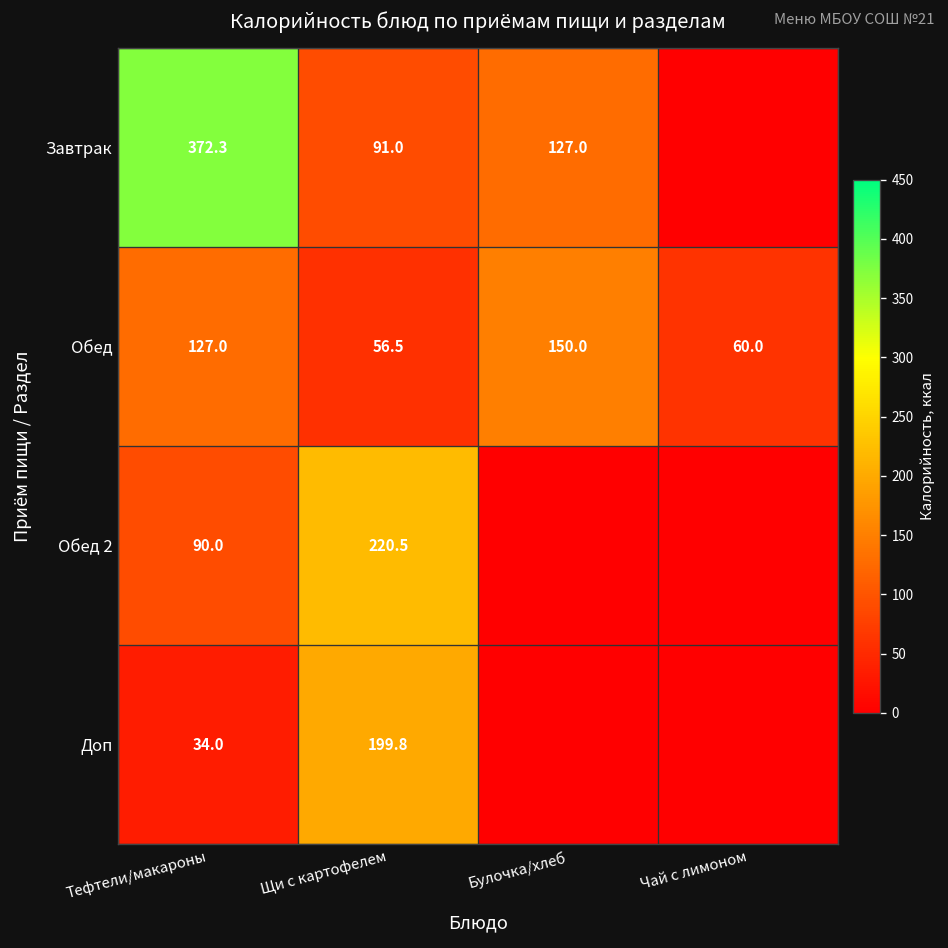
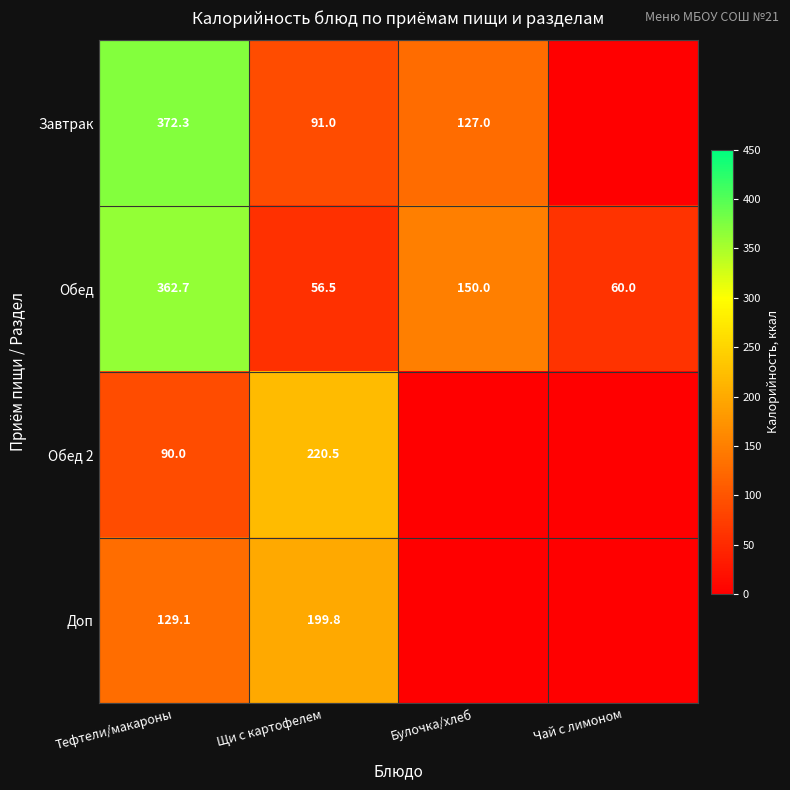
Обед, Тефтели/макароны: 127.0 -> 362.7
Доп, Тефтели/макароны: 34.0 -> 129.1
